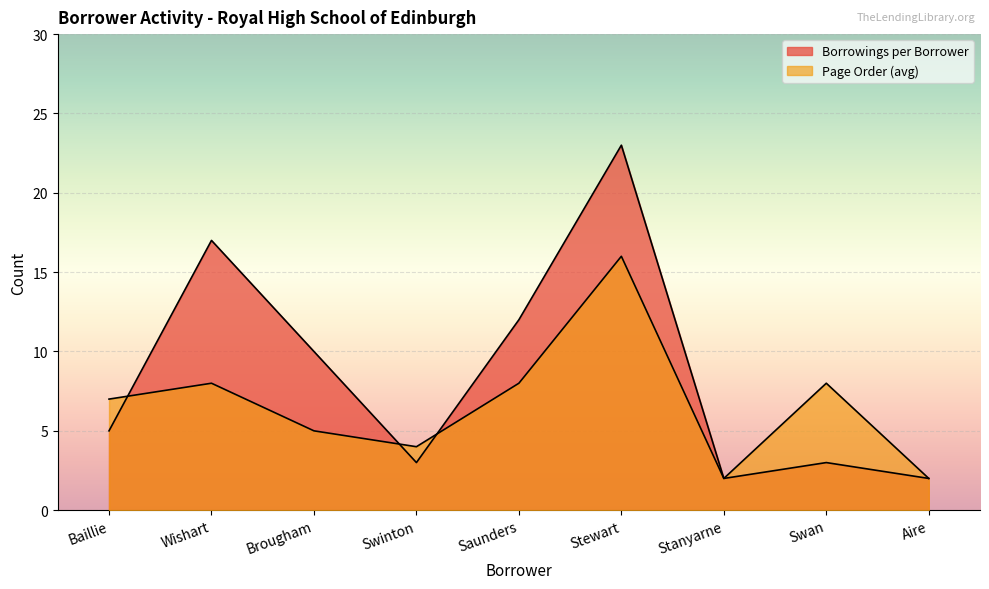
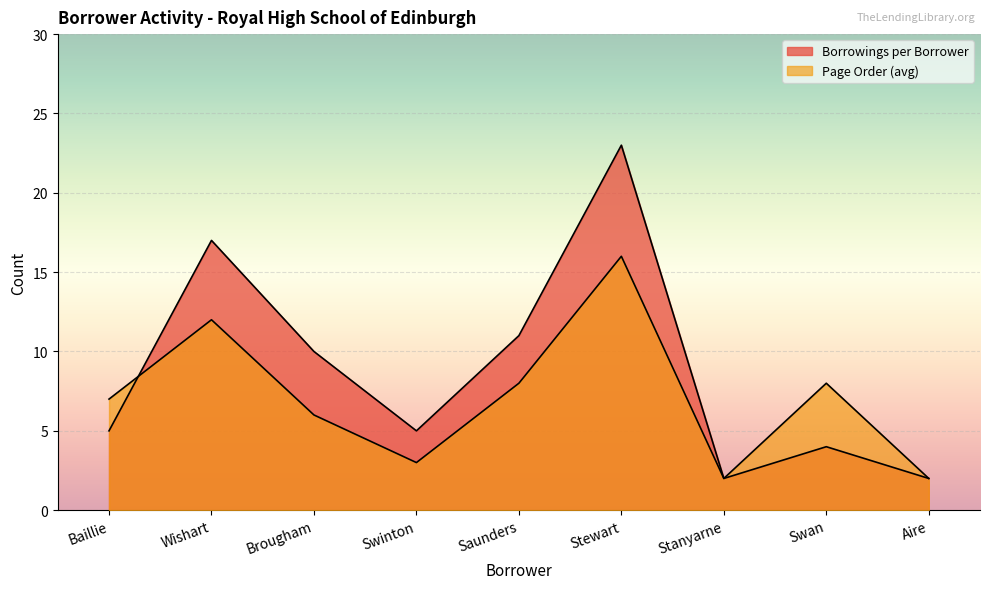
Page Order (avg), Wishart: 8 -> 12
Page Order (avg), Brougham: 5 -> 6
Borrowings per Borrower, Swinton: 3 -> 5
Page Order (avg), Swinton: 4 -> 3
Borrowings per Borrower, Saunders: 12 -> 11
Borrowings per Borrower, Swan: 3 -> 4
